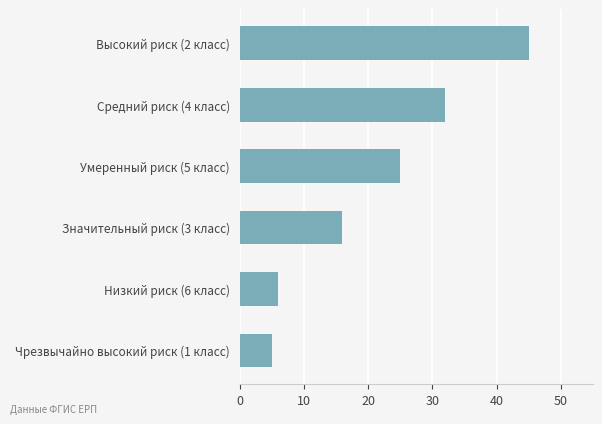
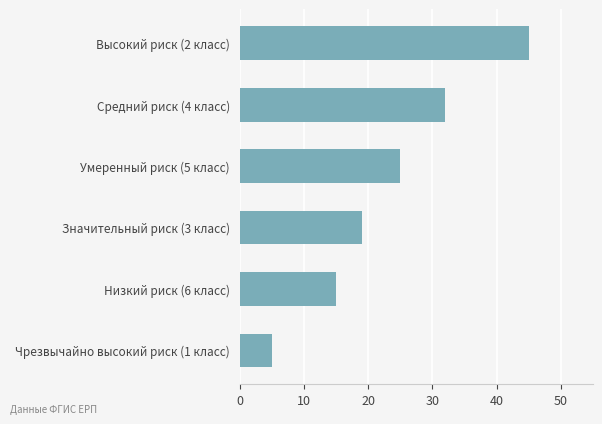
Значительный риск (3 класс): 16 -> 19
Низкий риск (6 класс): 6 -> 15
